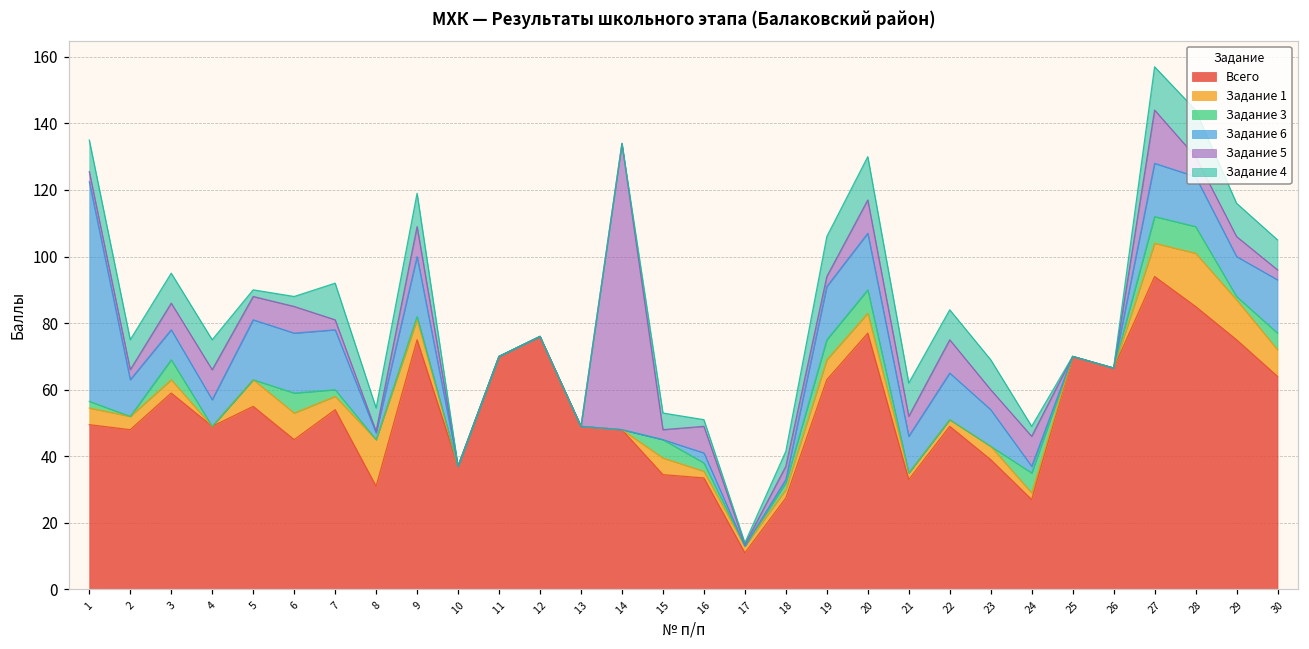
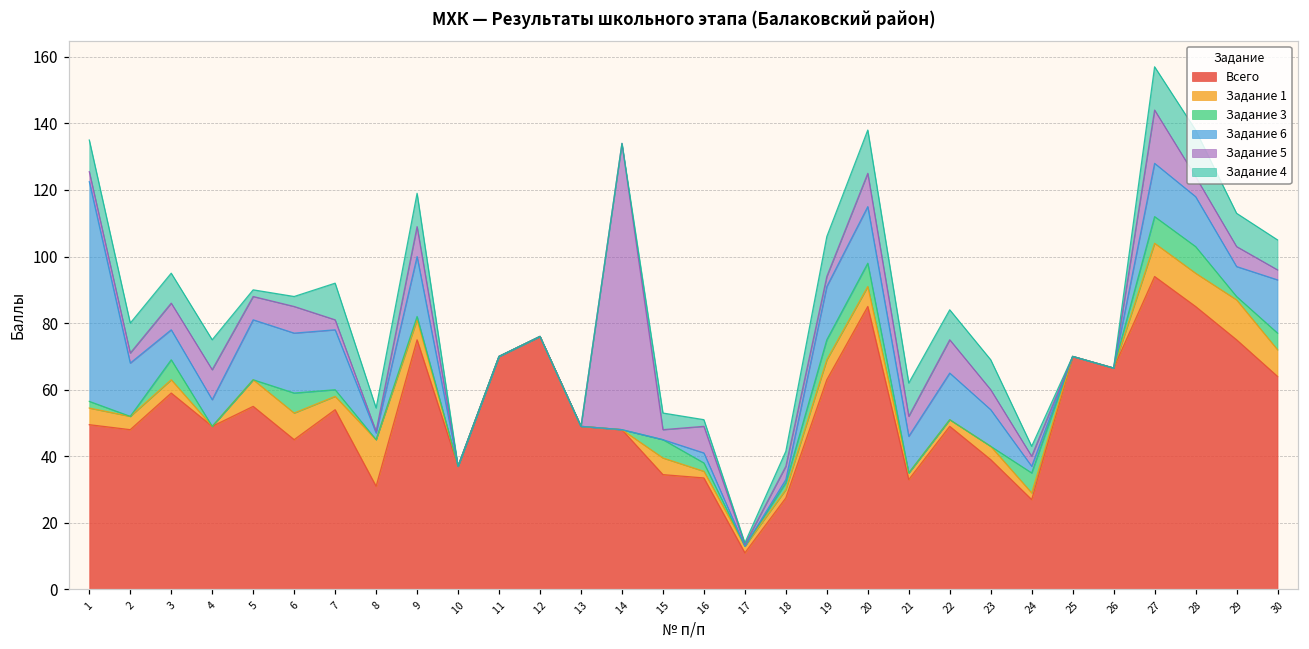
Задание 6, 2: 11 -> 16
Всего, 20: 77 -> 85
Задание 5, 24: 9 -> 3
Задание 1, 28: 16 -> 10
Задание 6, 29: 12 -> 9
